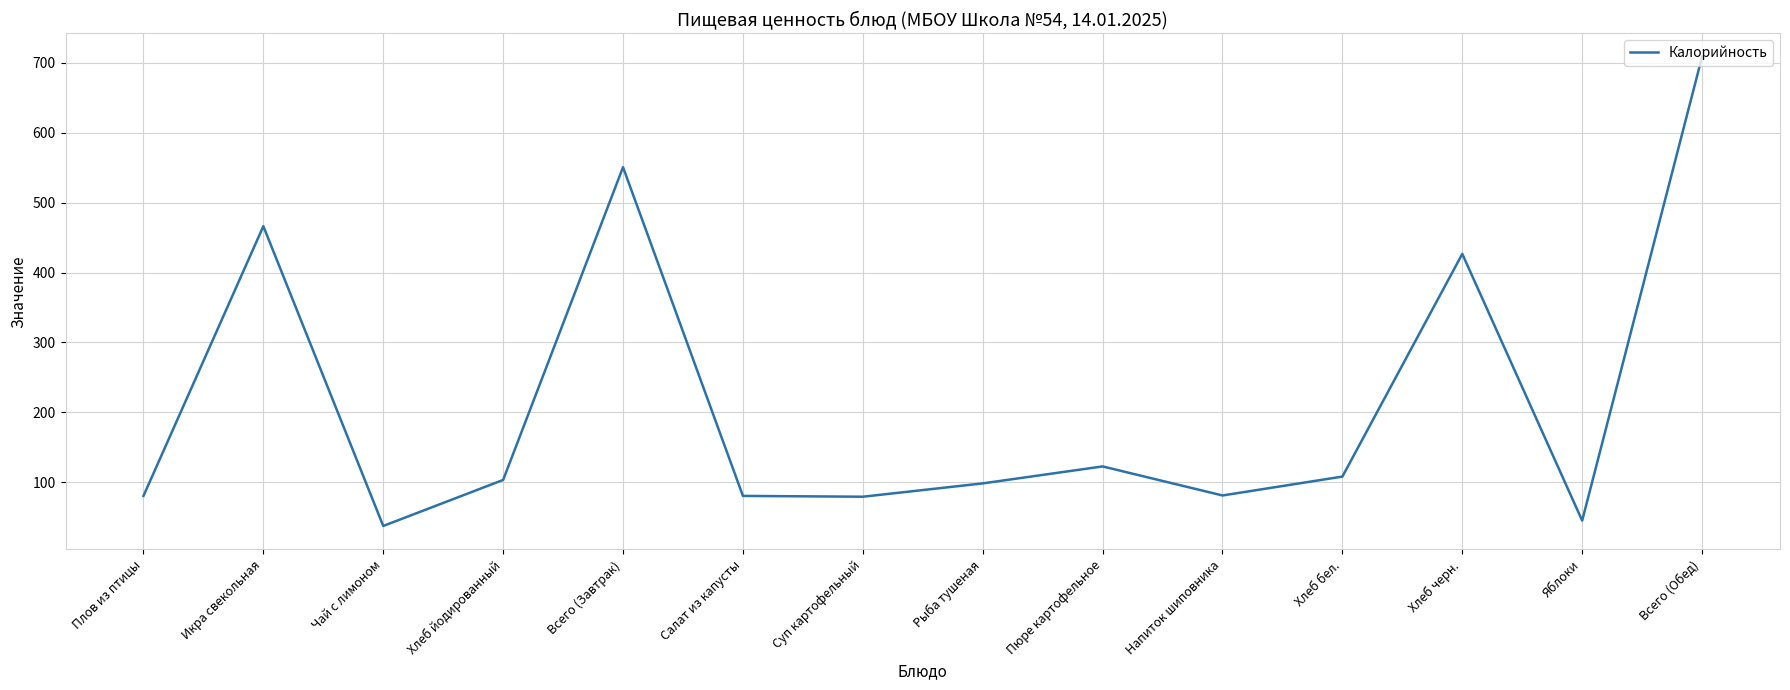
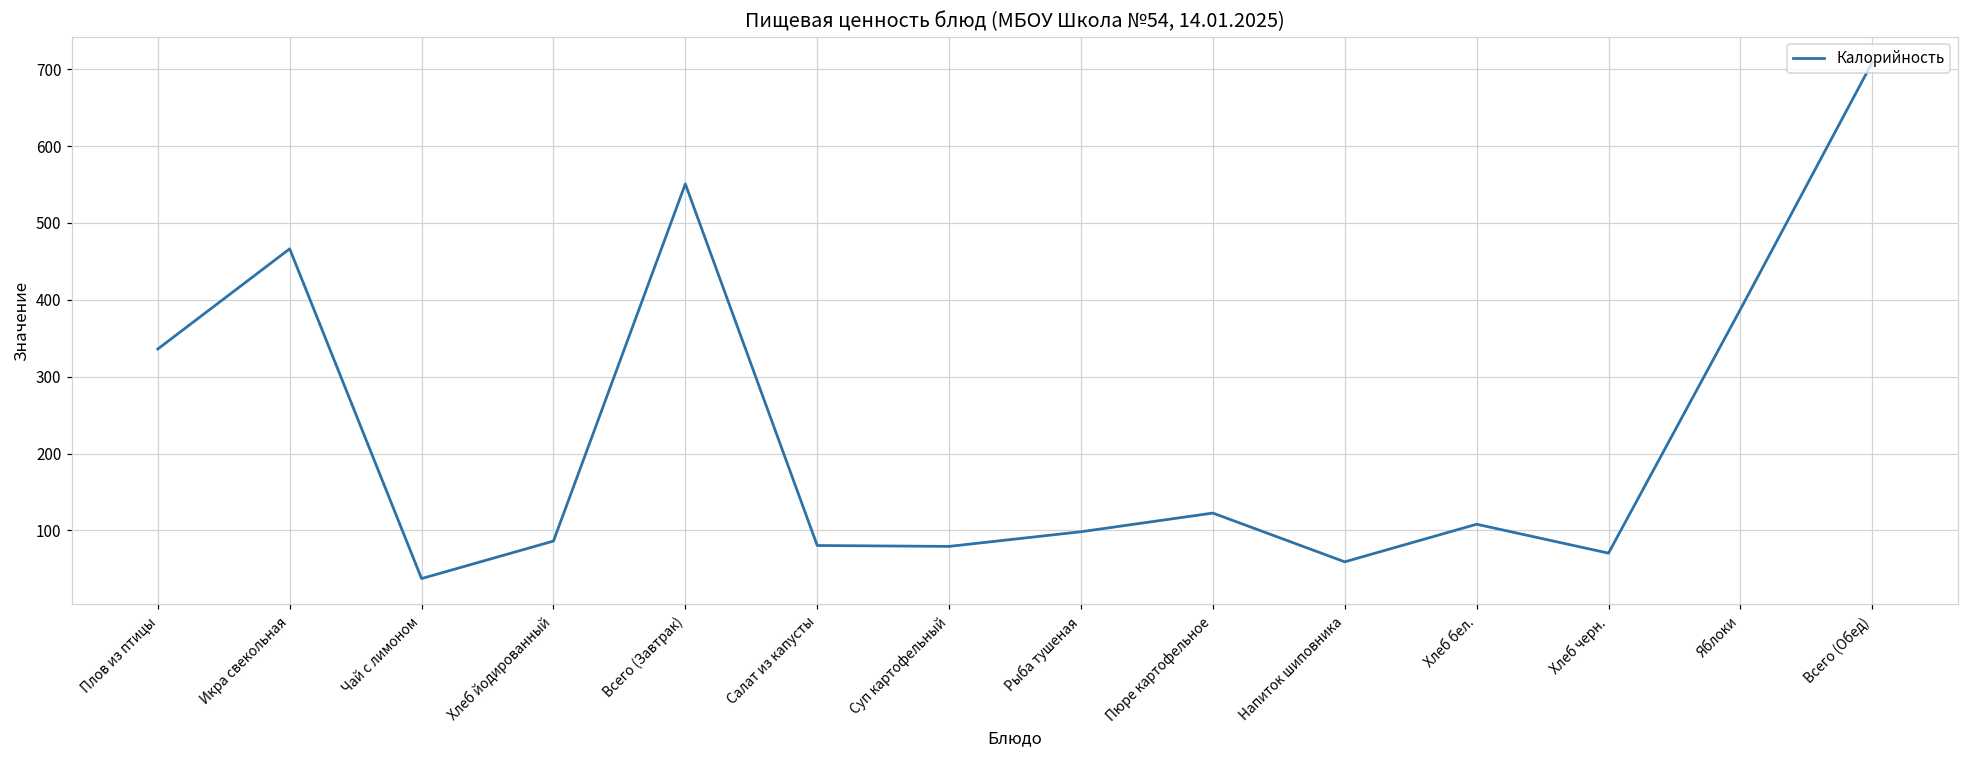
Плов из птицы: 80 -> 340
Хлеб йодированный: 100 -> 90
Напиток шиповника: 80 -> 60
Хлеб черн.: 430 -> 70
Яблоки: 50 -> 390
